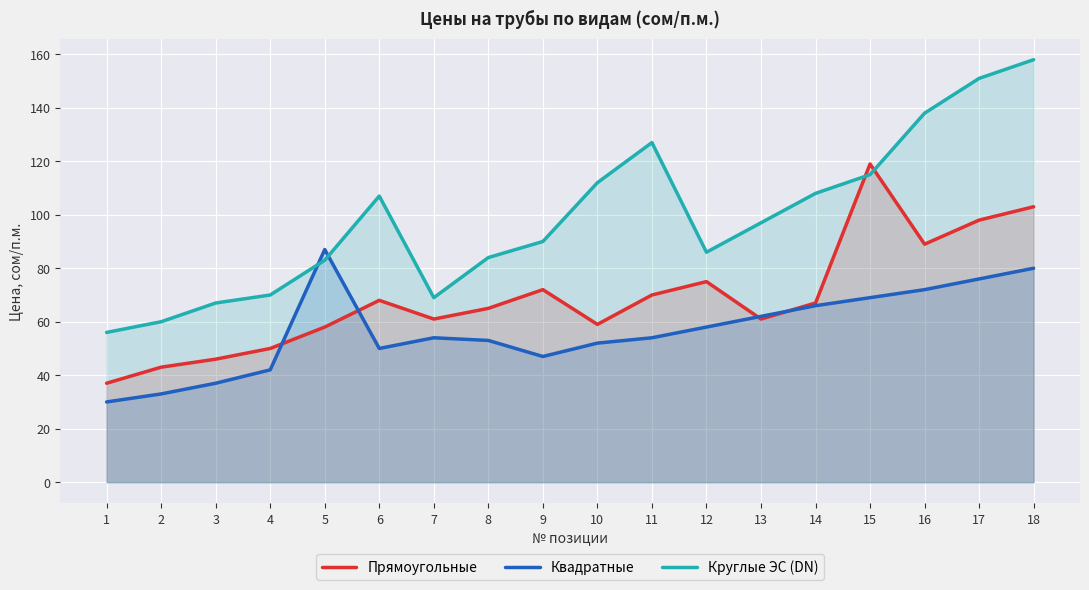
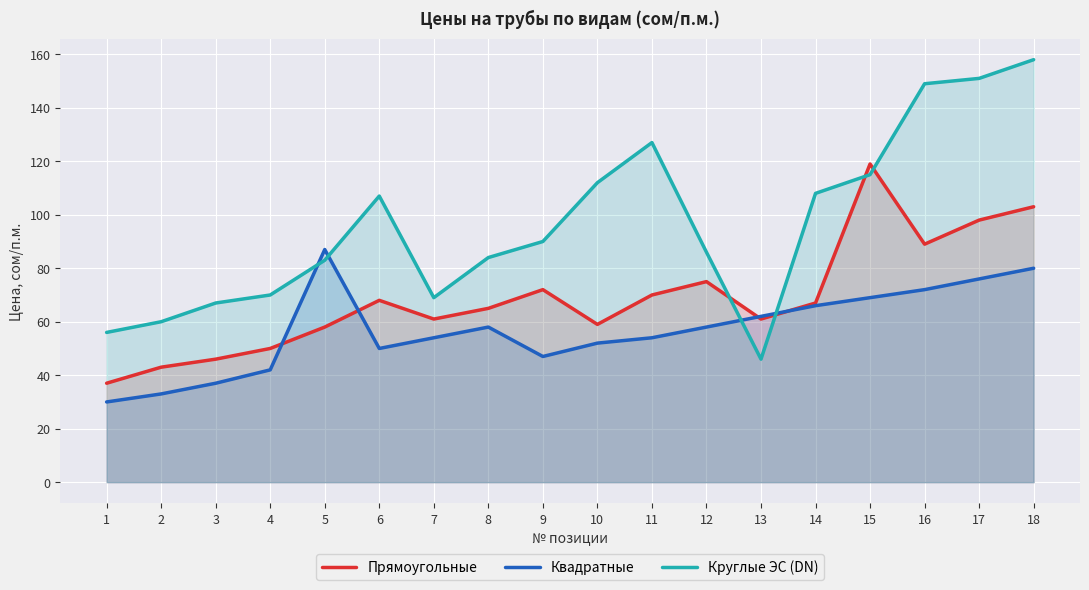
Квадратные, 8: 53 -> 58
Круглые ЭС (DN), 13: 97 -> 46
Круглые ЭС (DN), 16: 138 -> 149
